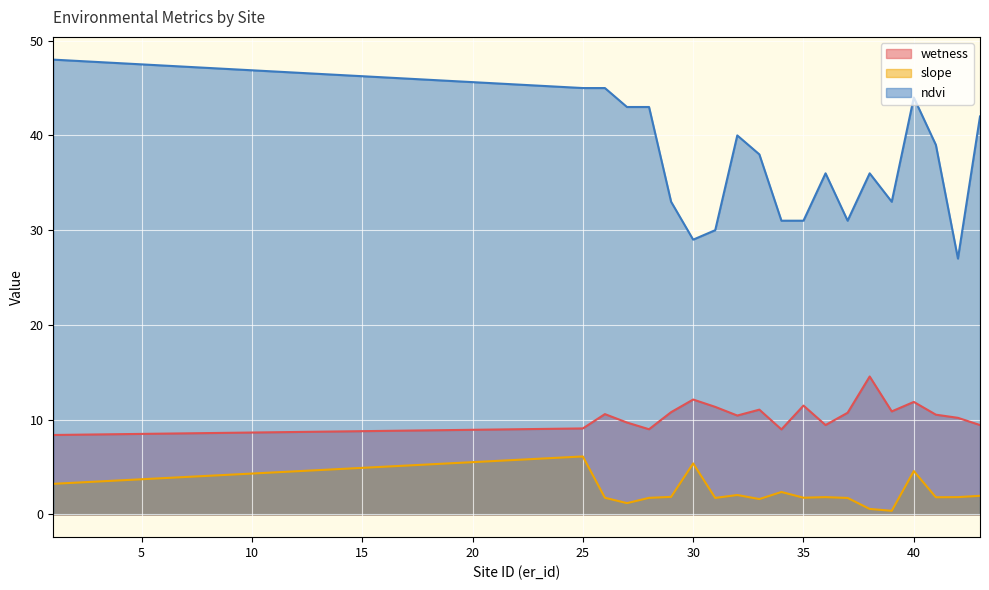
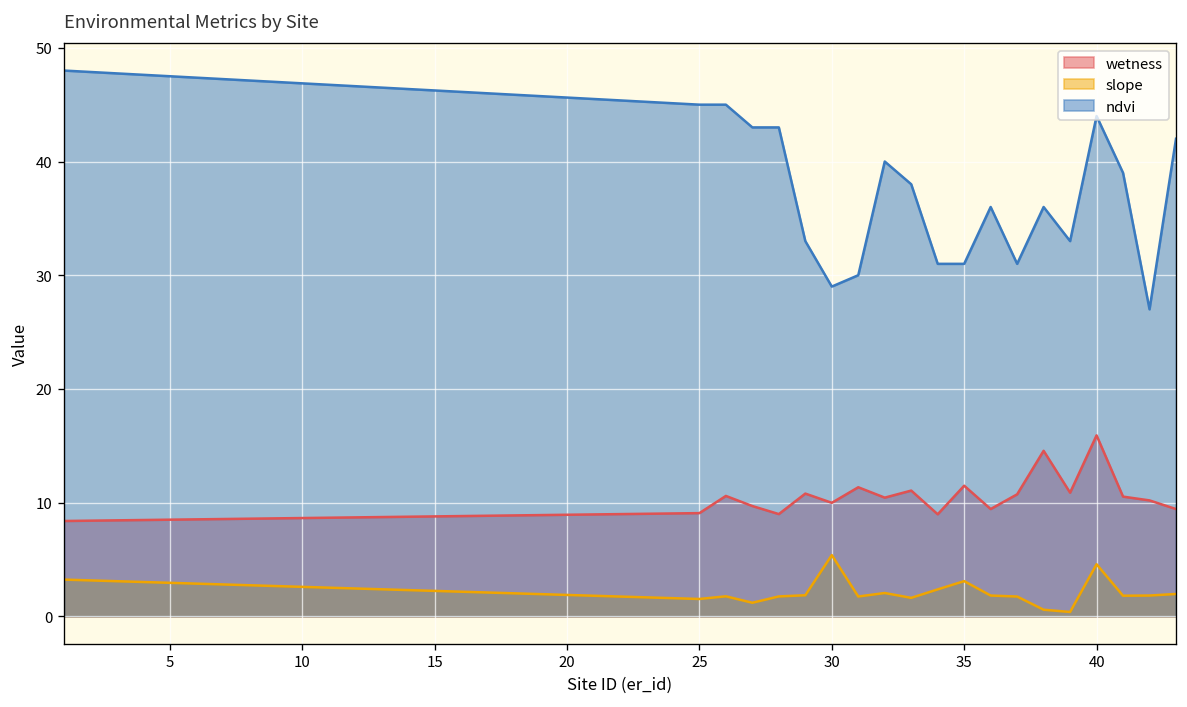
slope, 25: 6 -> 2
wetness, 30: 12 -> 10
slope, 35: 2 -> 3
wetness, 40: 12 -> 16
